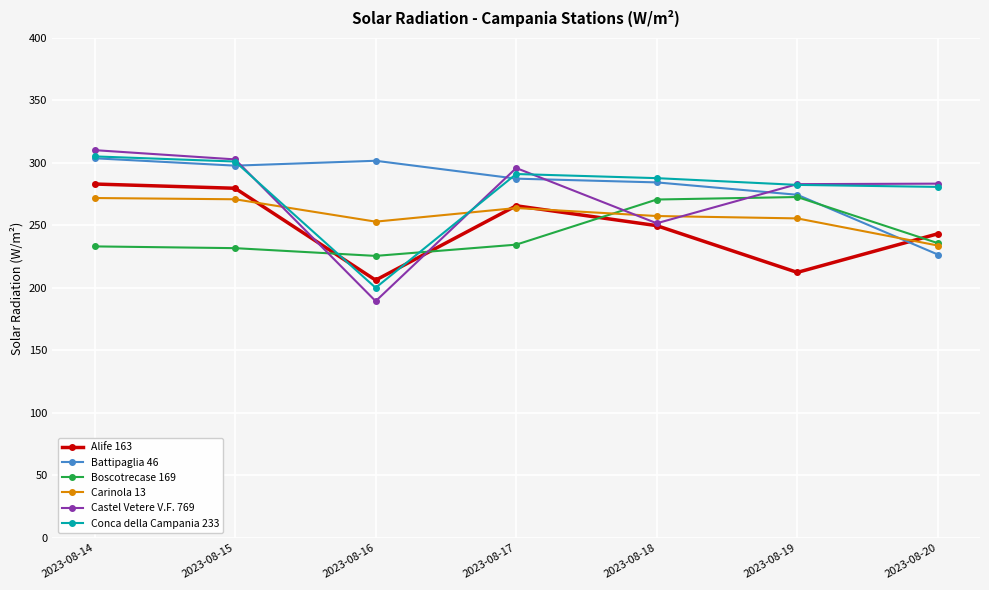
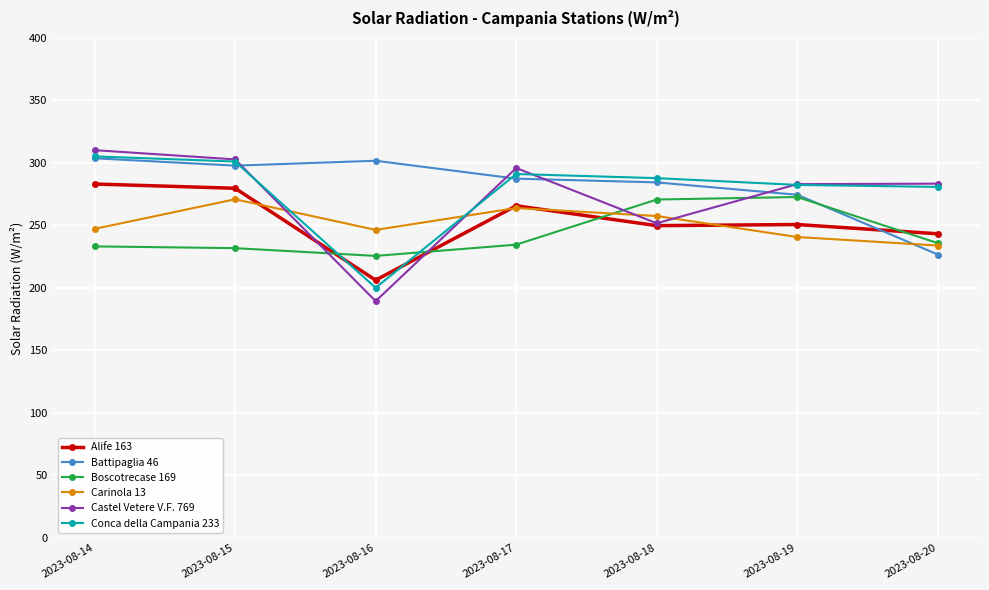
Carinola 13, 2023-08-14: 272 -> 247
Carinola 13, 2023-08-16: 253 -> 246
Alife 163, 2023-08-19: 212 -> 251
Carinola 13, 2023-08-19: 256 -> 241
